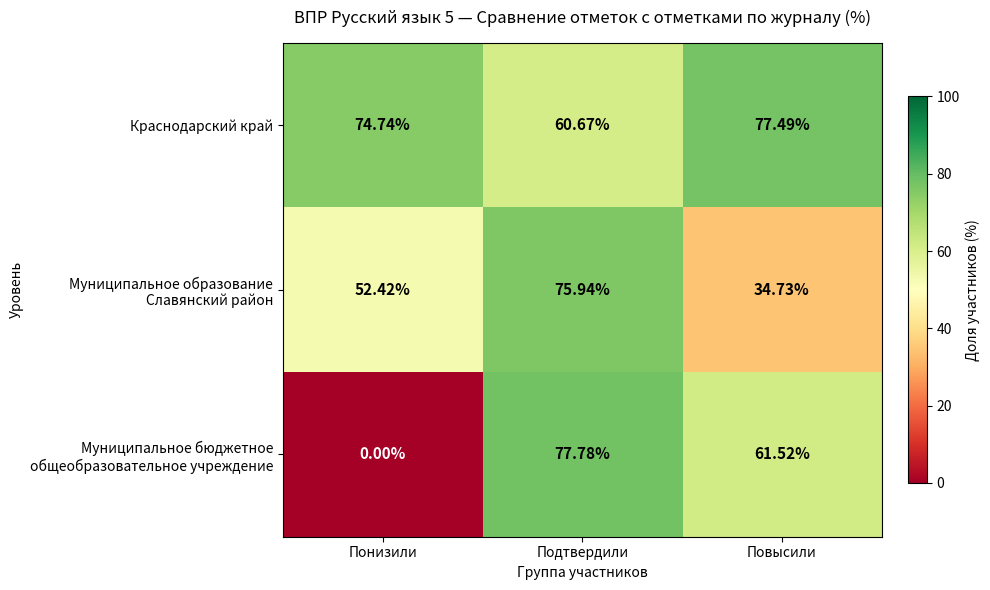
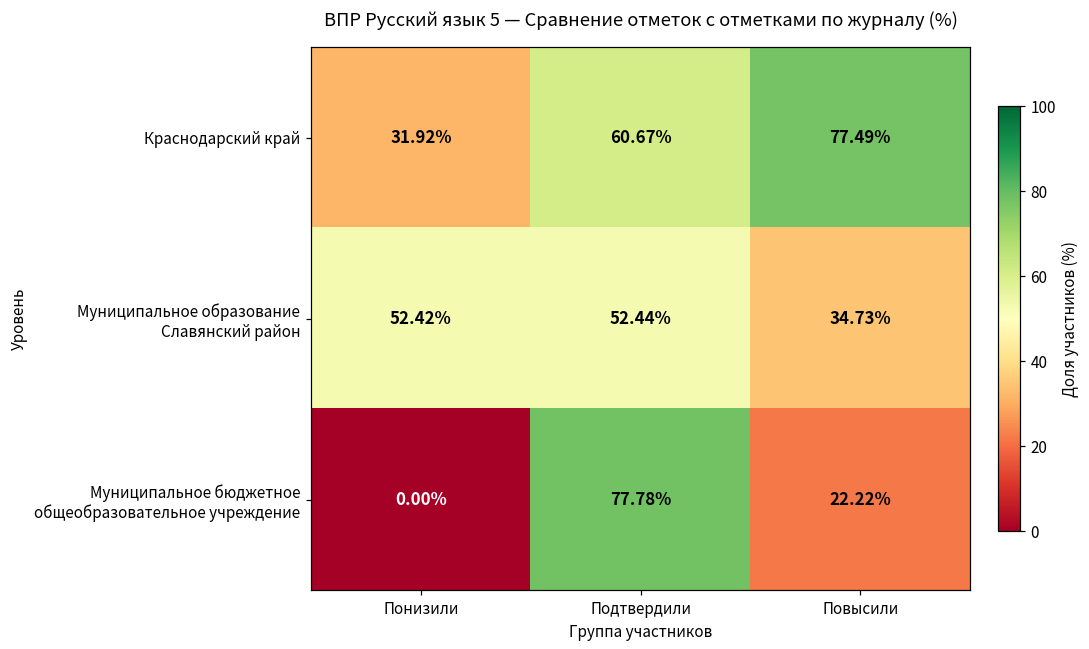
Краснодарский край, Понизили: 74.74% -> 31.92%
Муниципальное образование Славянский район, Подтвердили: 75.94% -> 52.44%
Муниципальное бюджетное общеобразовательное учреждение, Повысили: 61.52% -> 22.22%
